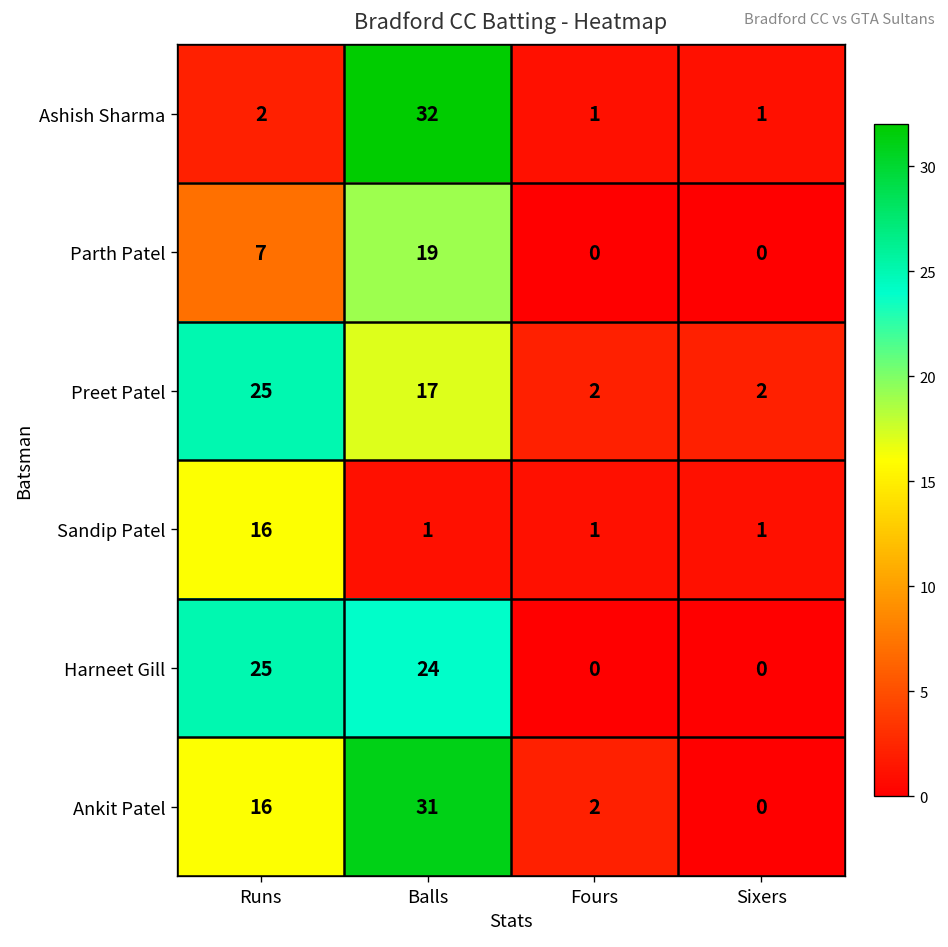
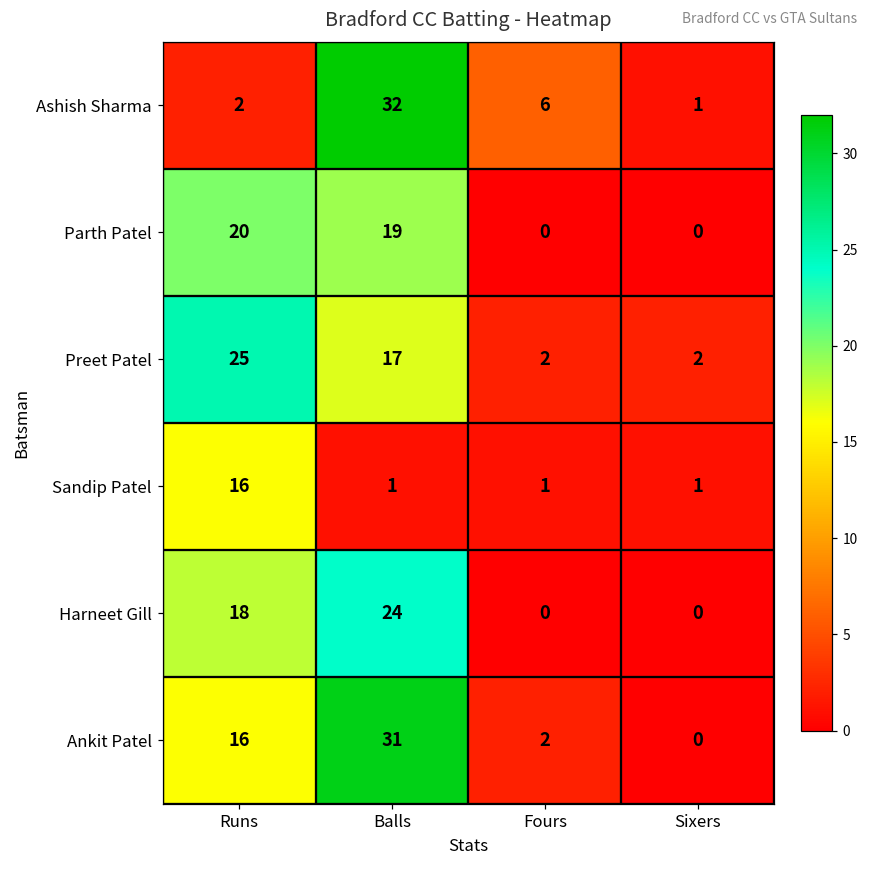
Ashish Sharma, Fours: 1 -> 6
Parth Patel, Runs: 7 -> 20
Harneet Gill, Runs: 25 -> 18
